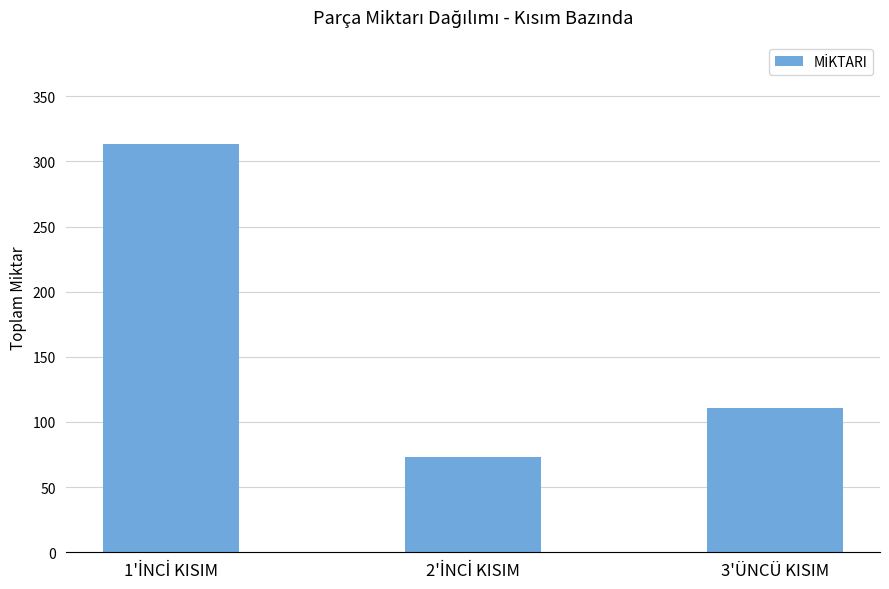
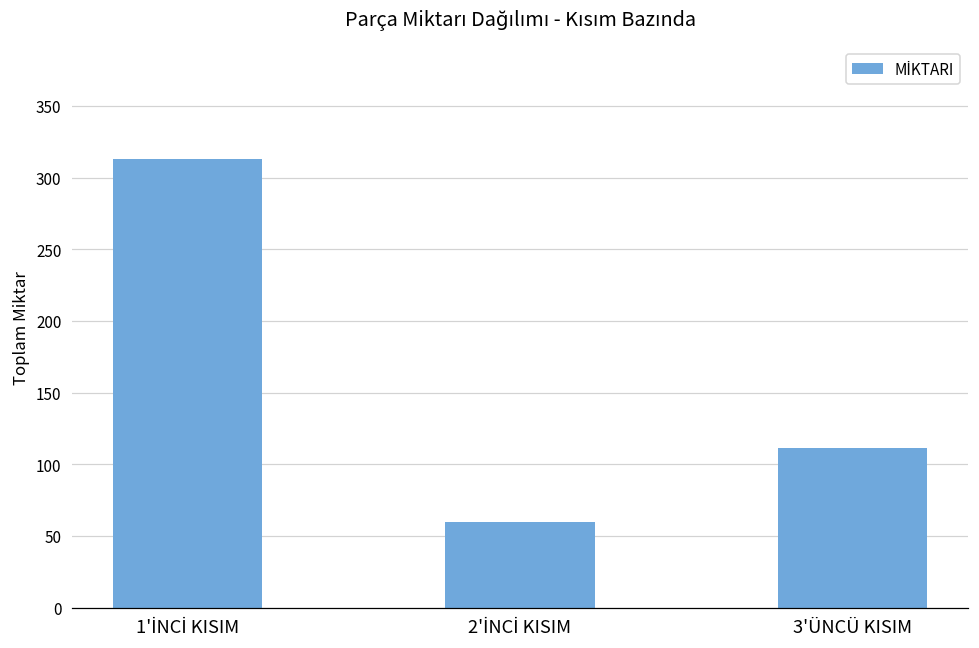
2'İNCİ KISIM: 73 -> 60
